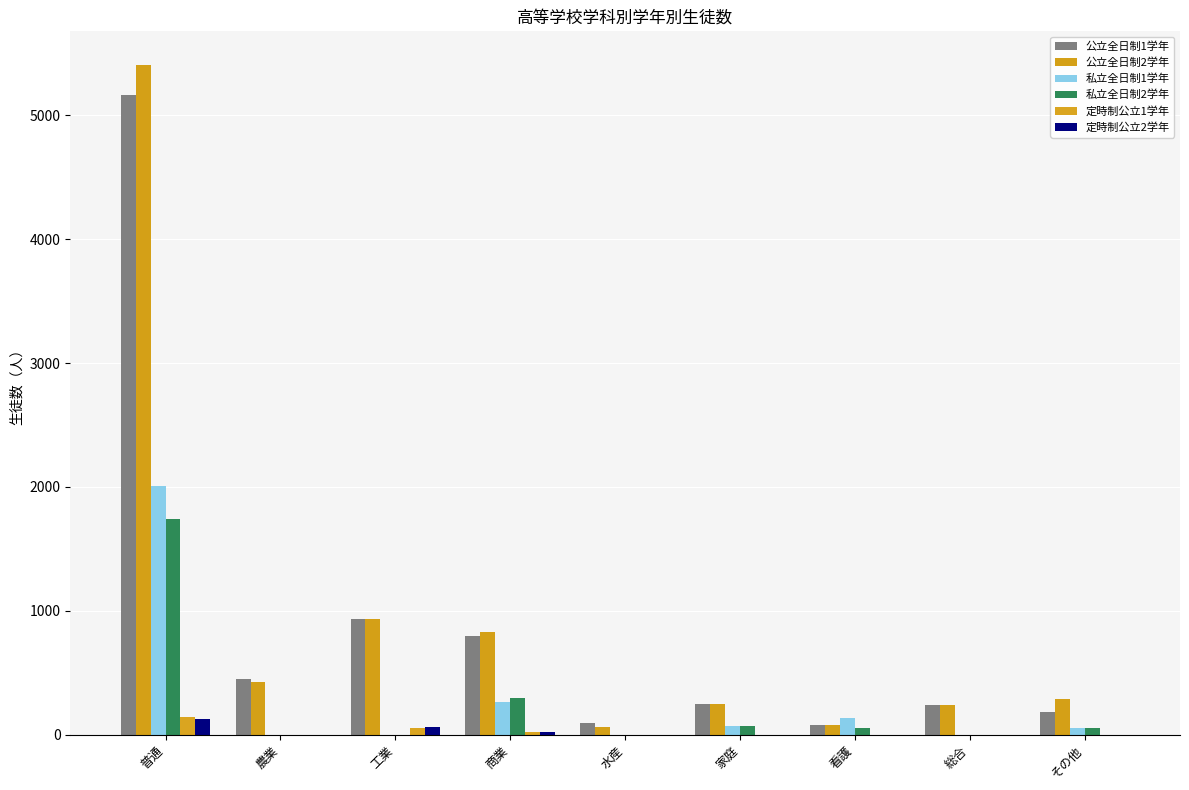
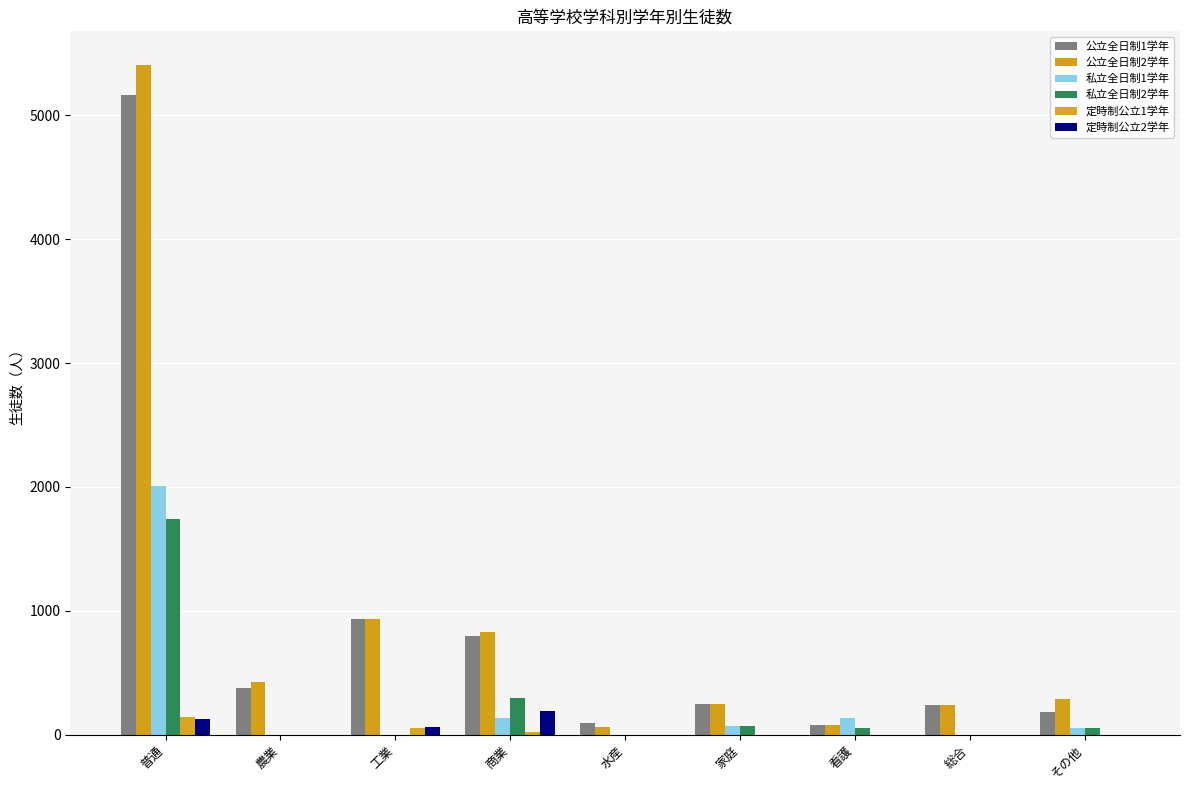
公立全日制1学年, 農業: 450 -> 380
私立全日制1学年, 商業: 260 -> 130
定時制公立2学年, 商業: 20 -> 190
